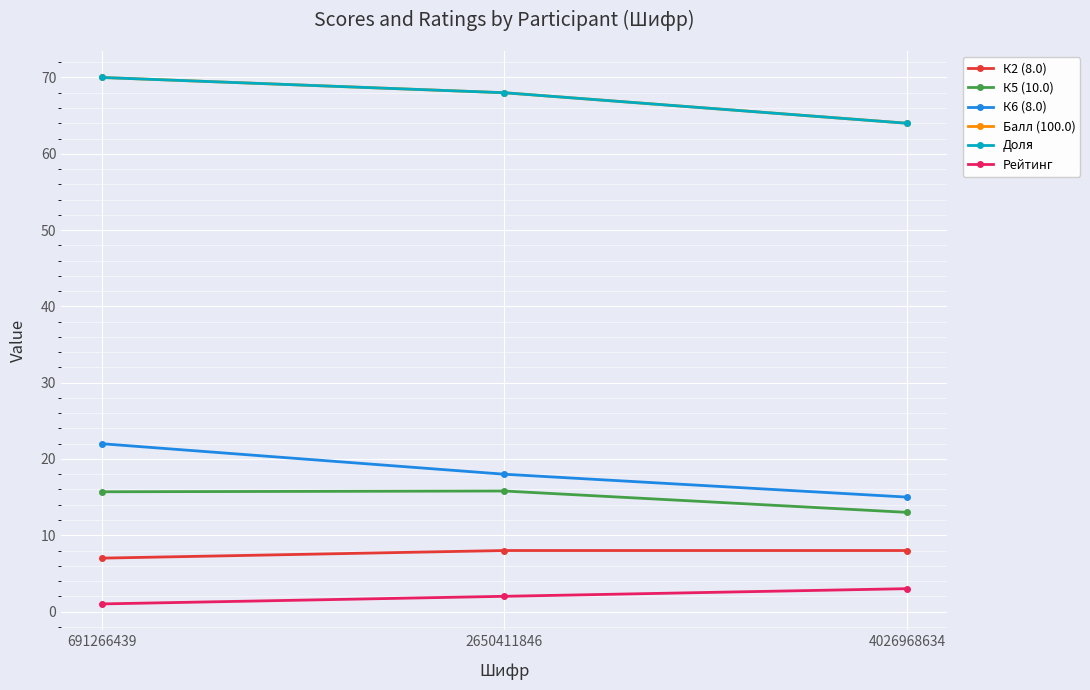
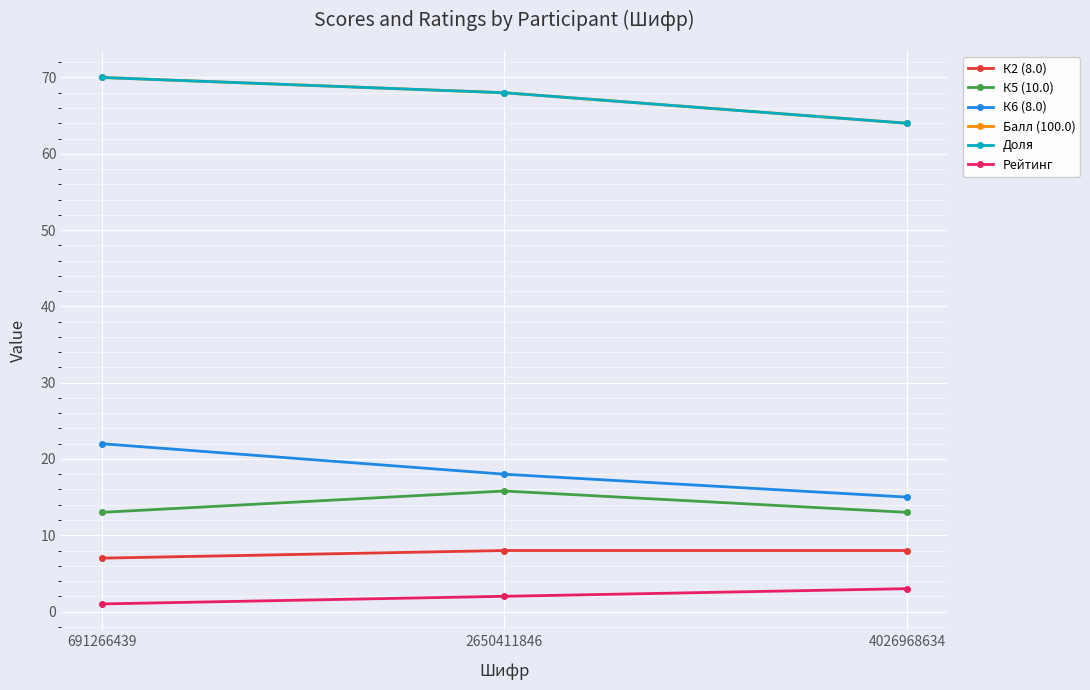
К5 (10.0), 691266439: 16 -> 13
